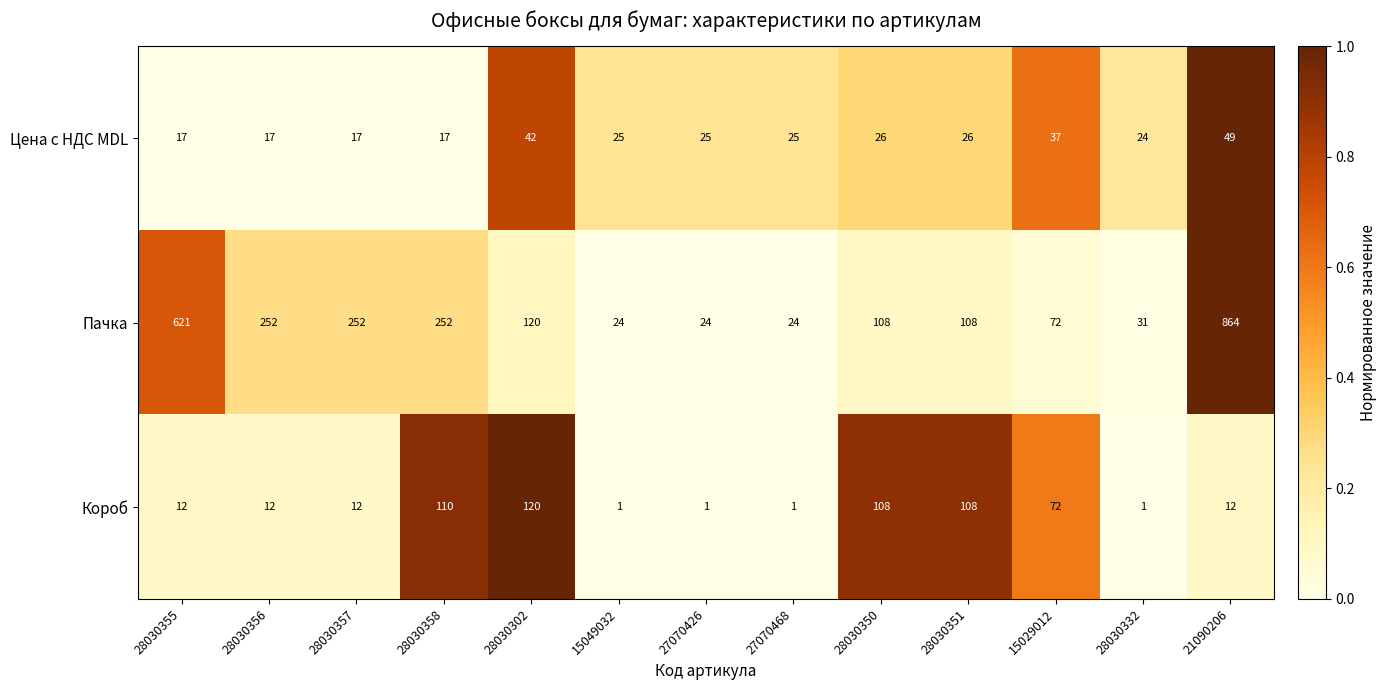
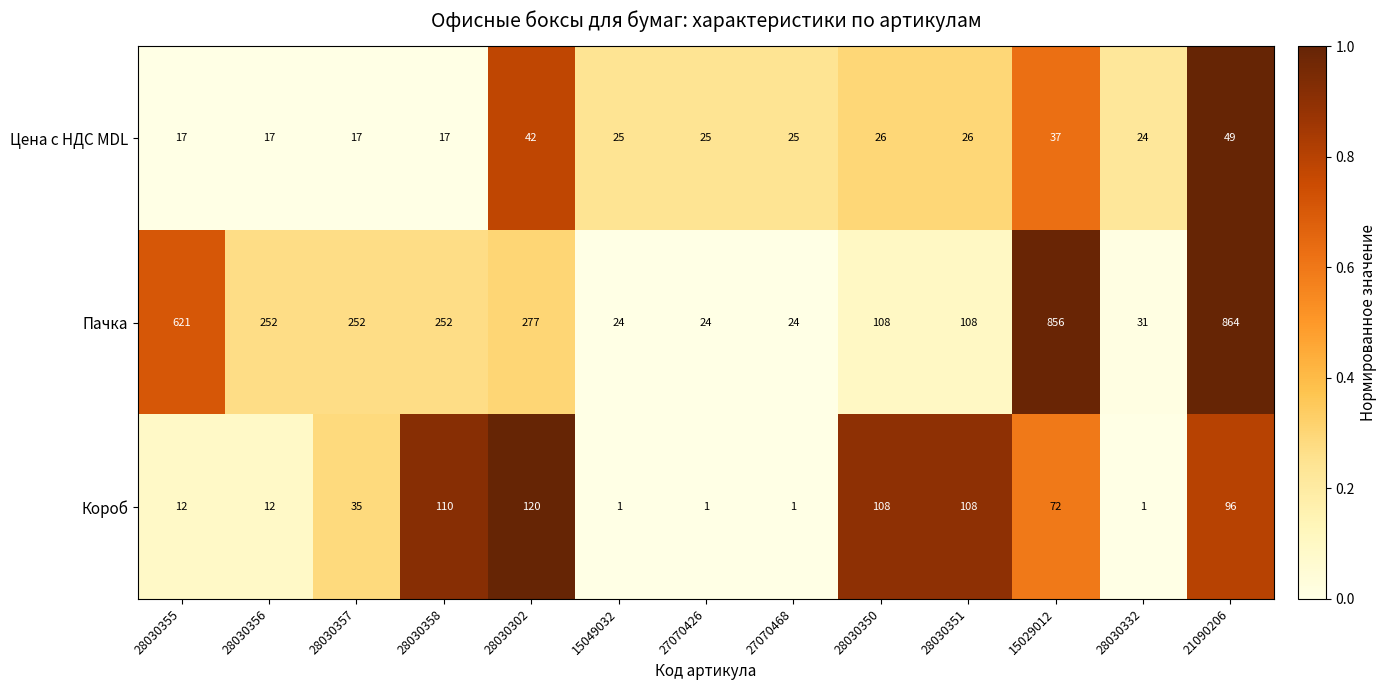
Пачка, 28030302: 120 -> 277
Пачка, 15029012: 72 -> 856
Короб, 28030357: 12 -> 35
Короб, 21090206: 12 -> 96
